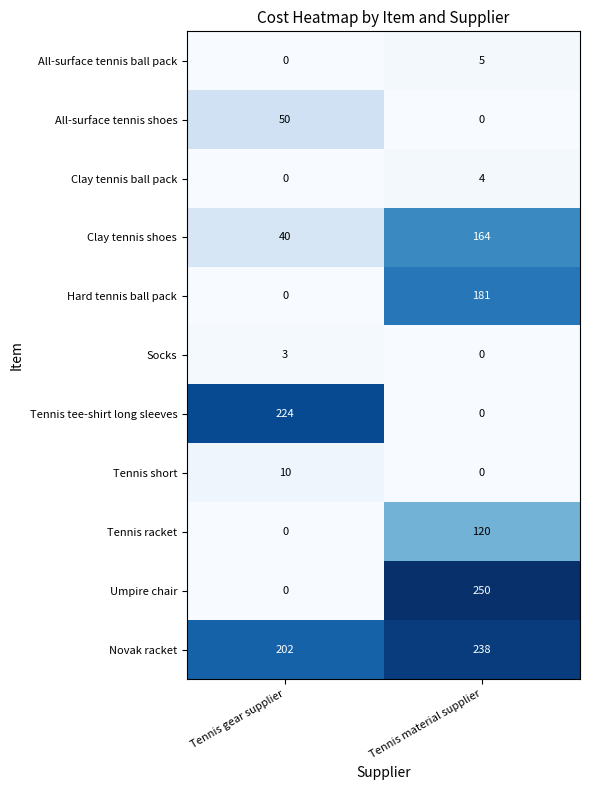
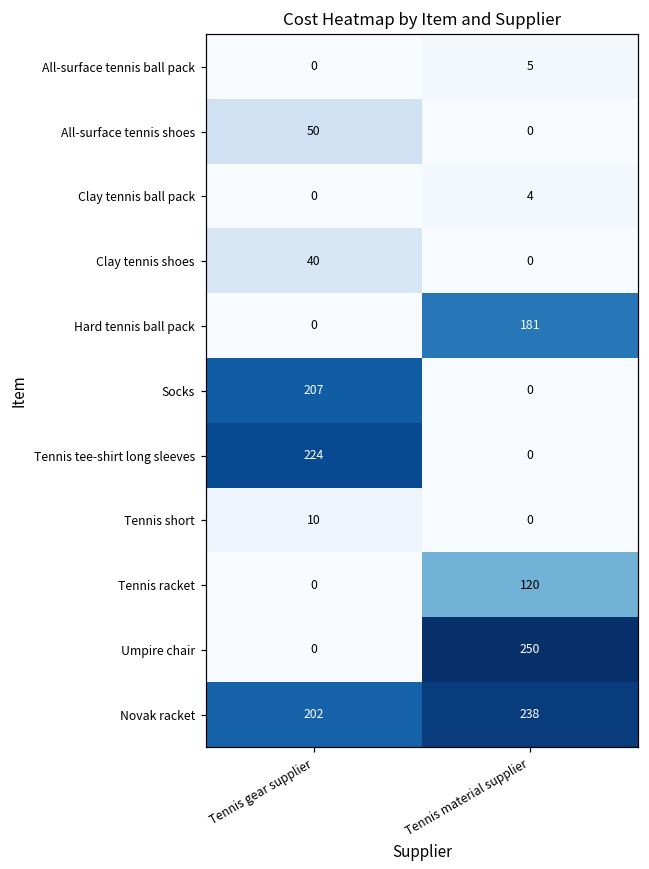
Clay tennis shoes, Tennis material supplier: 164 -> 0
Socks, Tennis gear supplier: 3 -> 207
